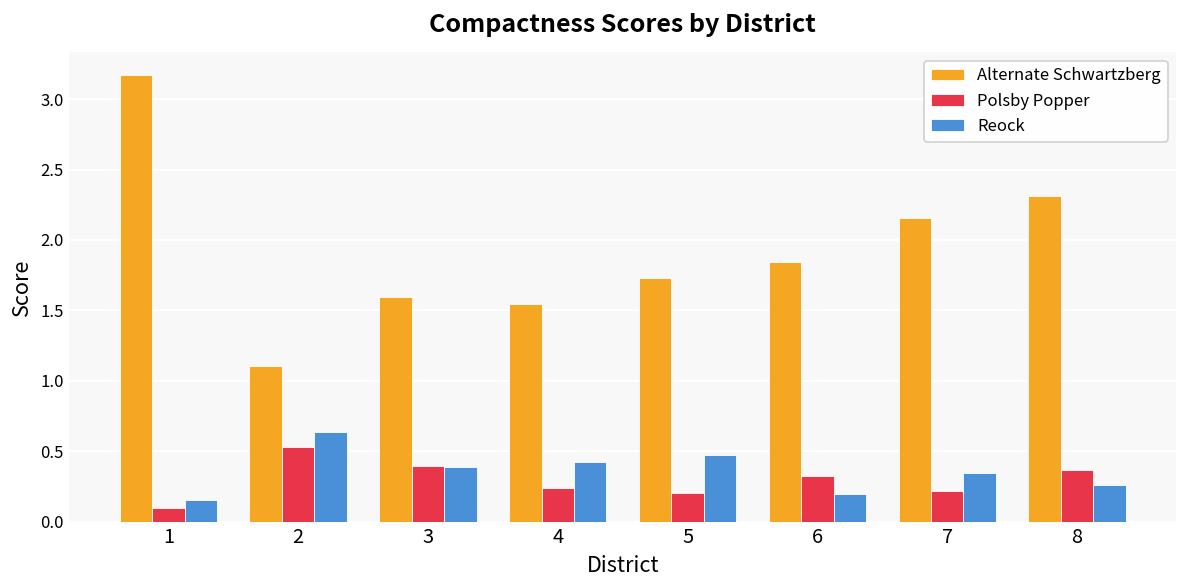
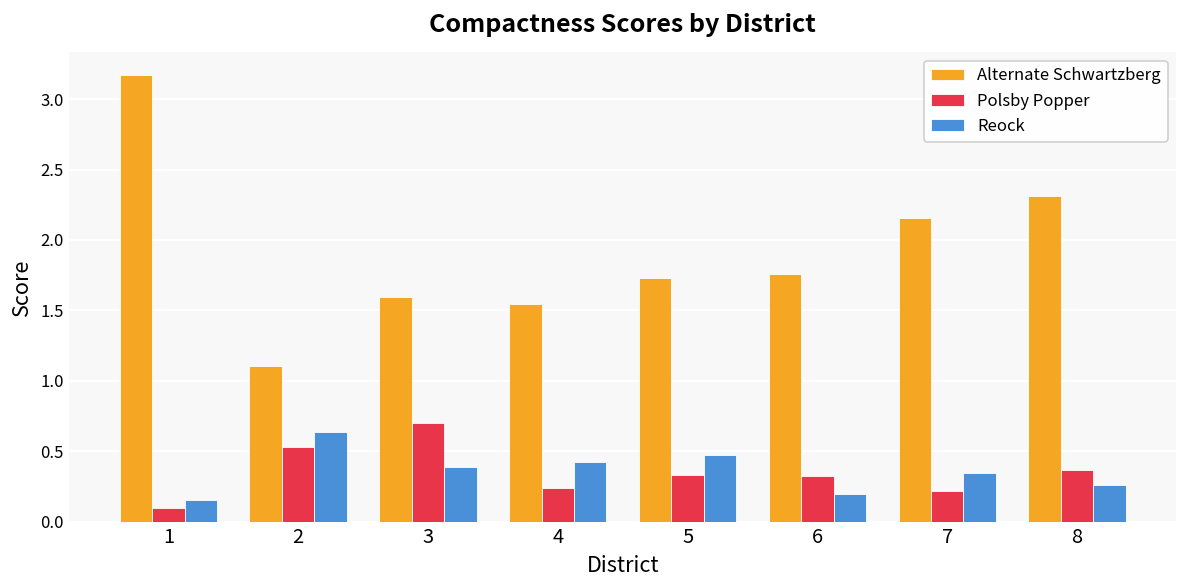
Polsby Popper, 3: 0.39 -> 0.70
Polsby Popper, 5: 0.20 -> 0.33
Alternate Schwartzberg, 6: 1.84 -> 1.76
